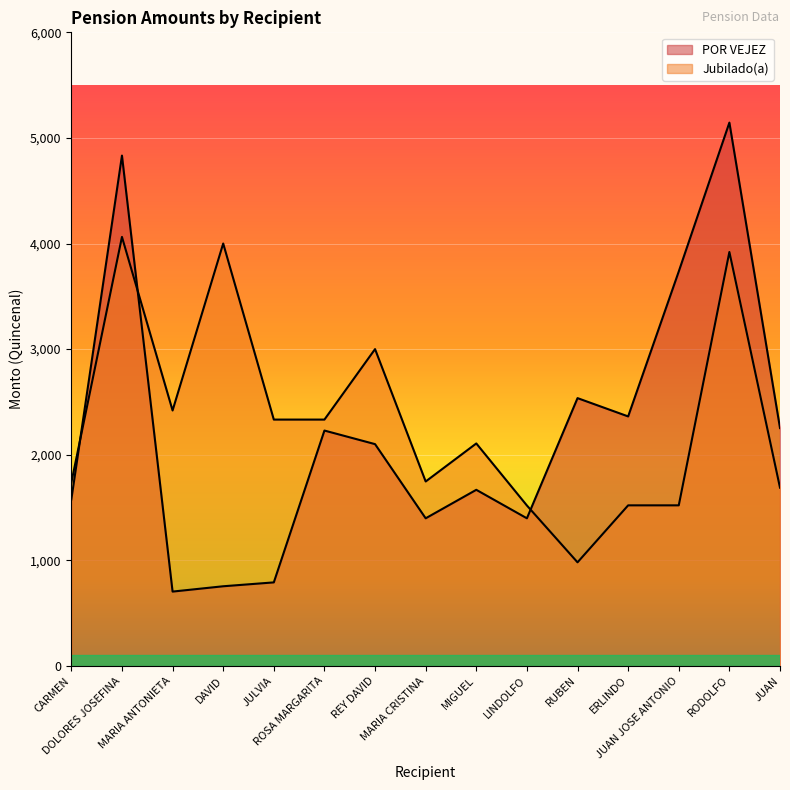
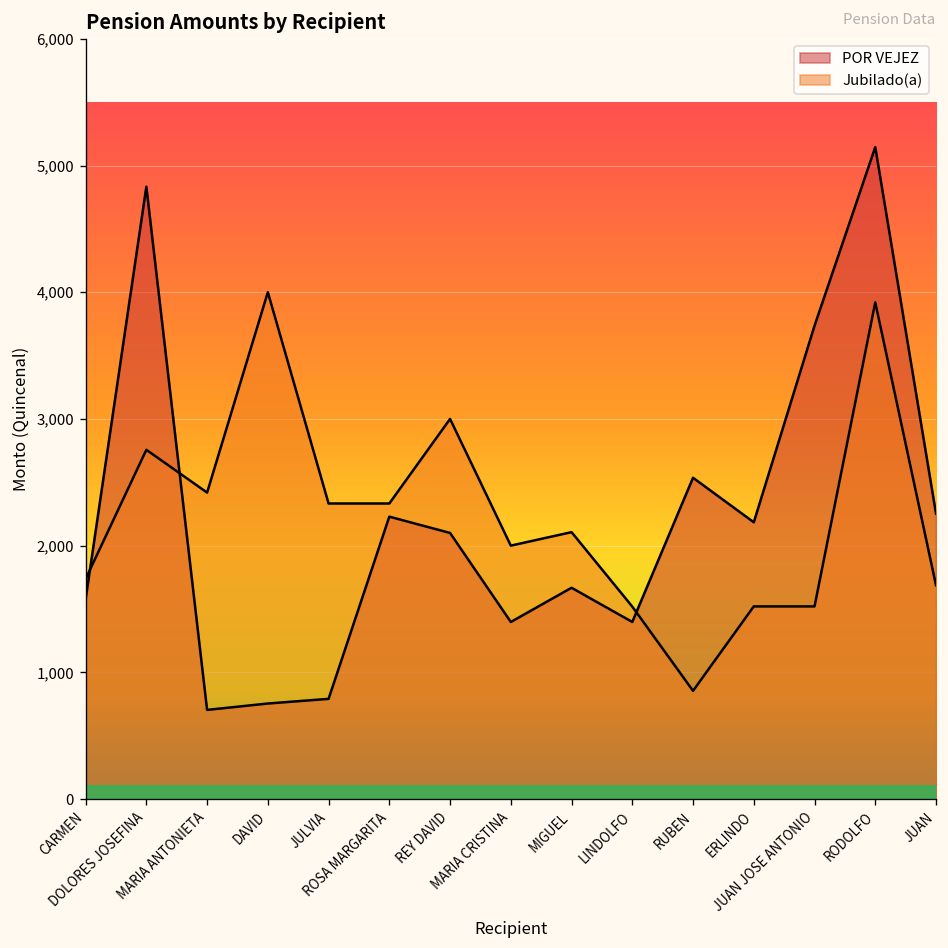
Jubilado(a), DOLORES JOSEFINA: 4,060 -> 2,760
Jubilado(a), MARIA CRISTINA: 1,750 -> 2,000
Jubilado(a), RUBEN: 980 -> 850
POR VEJEZ, ERLINDO: 2,360 -> 2,180
